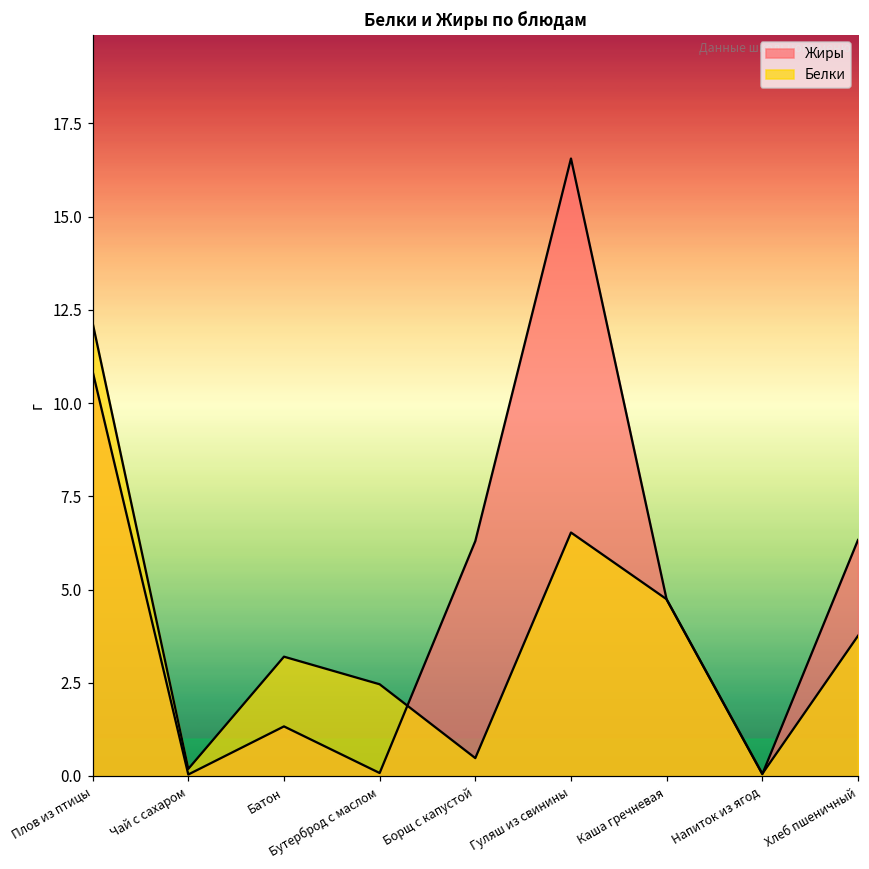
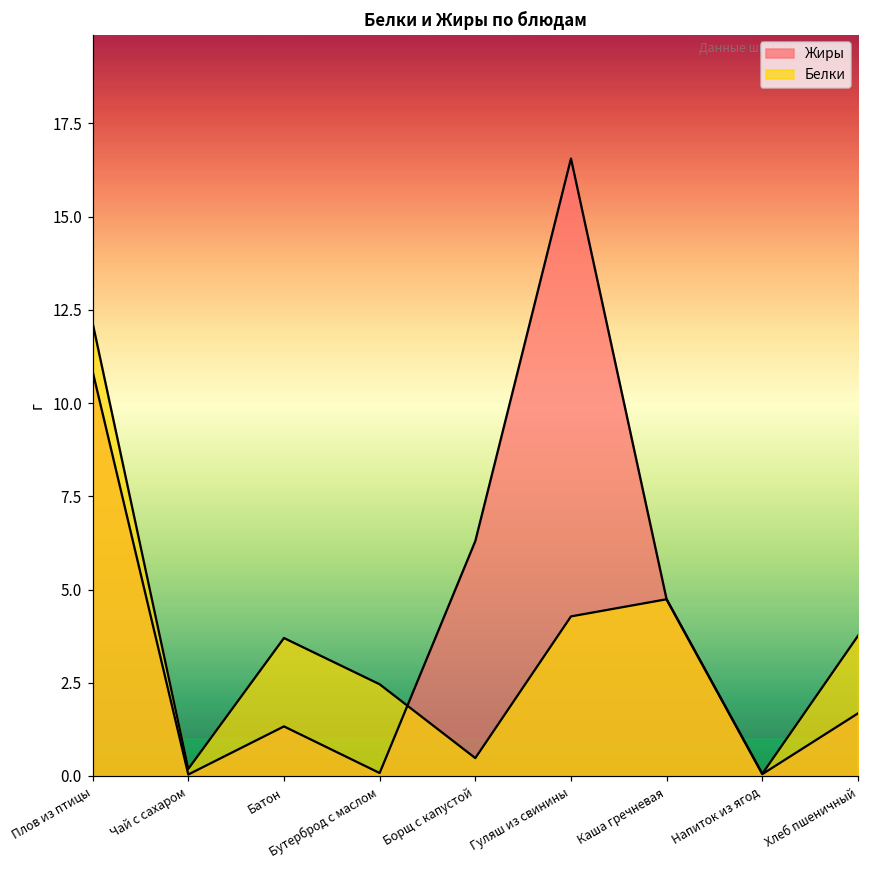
Белки, Батон: 3.2 -> 3.7
Белки, Гуляш из свинины: 6.5 -> 4.3
Жиры, Хлеб пшеничный: 6.3 -> 1.7
